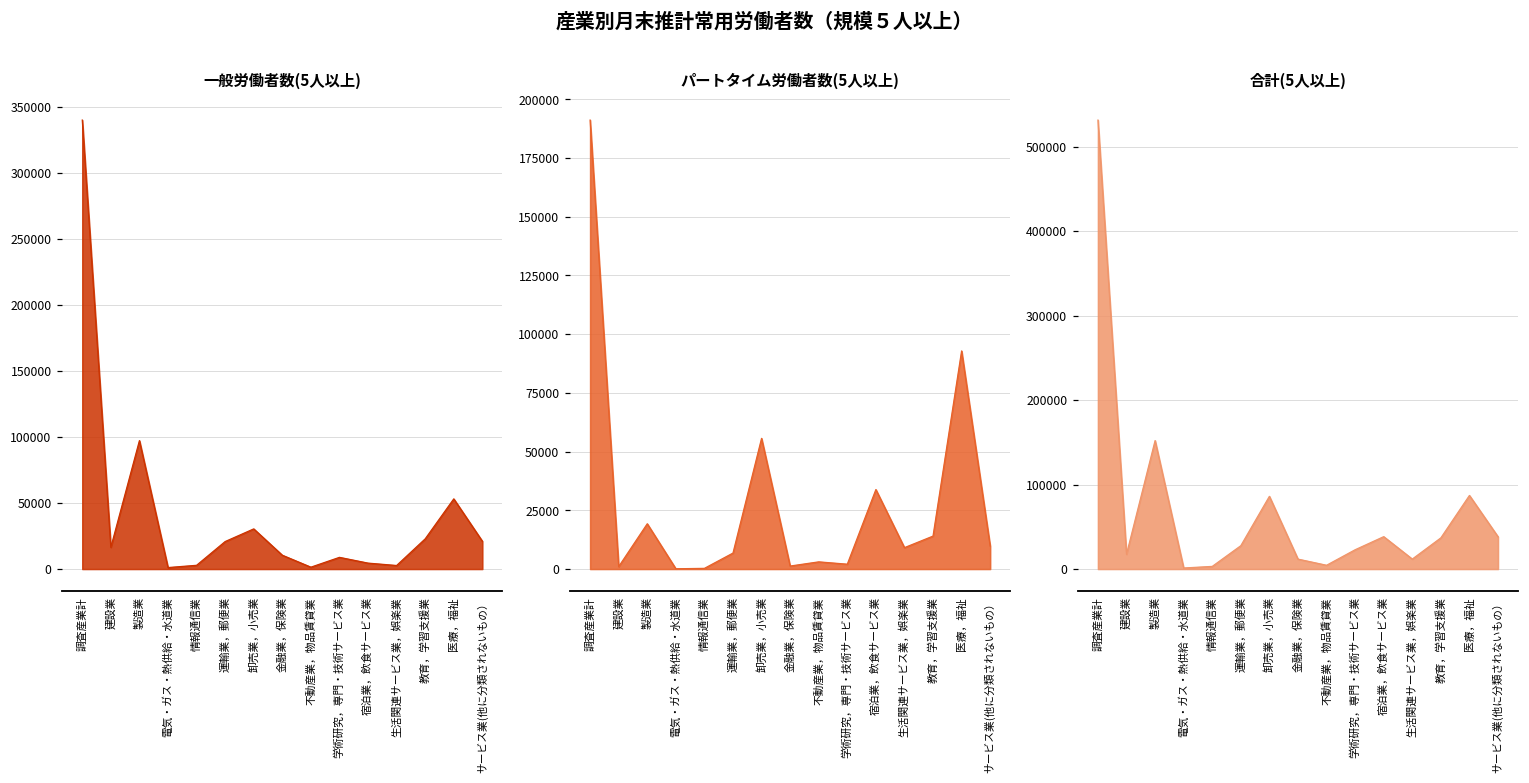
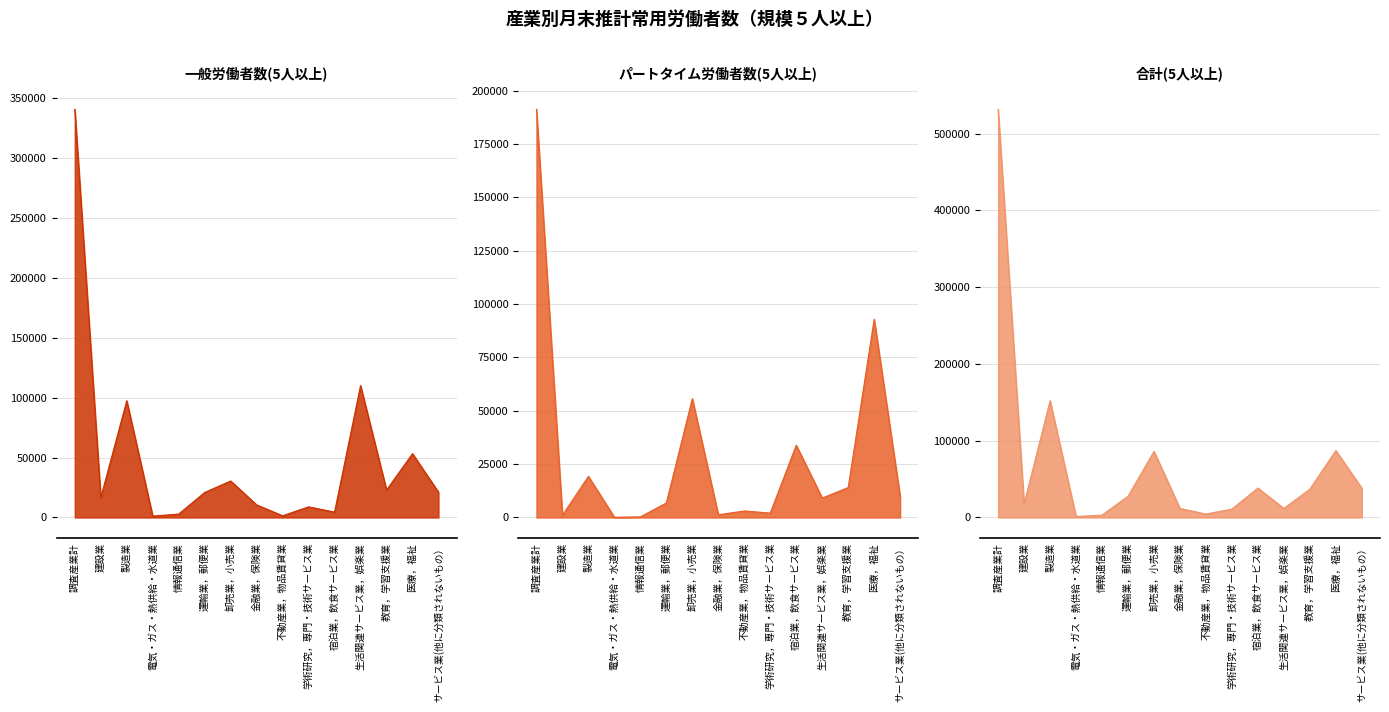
一般労働者数(5人以上), 生活関連サービス業，娯楽業: 3000 -> 110000
合計(5人以上), 学術研究，専門・技術サービス業: 20000 -> 10000
